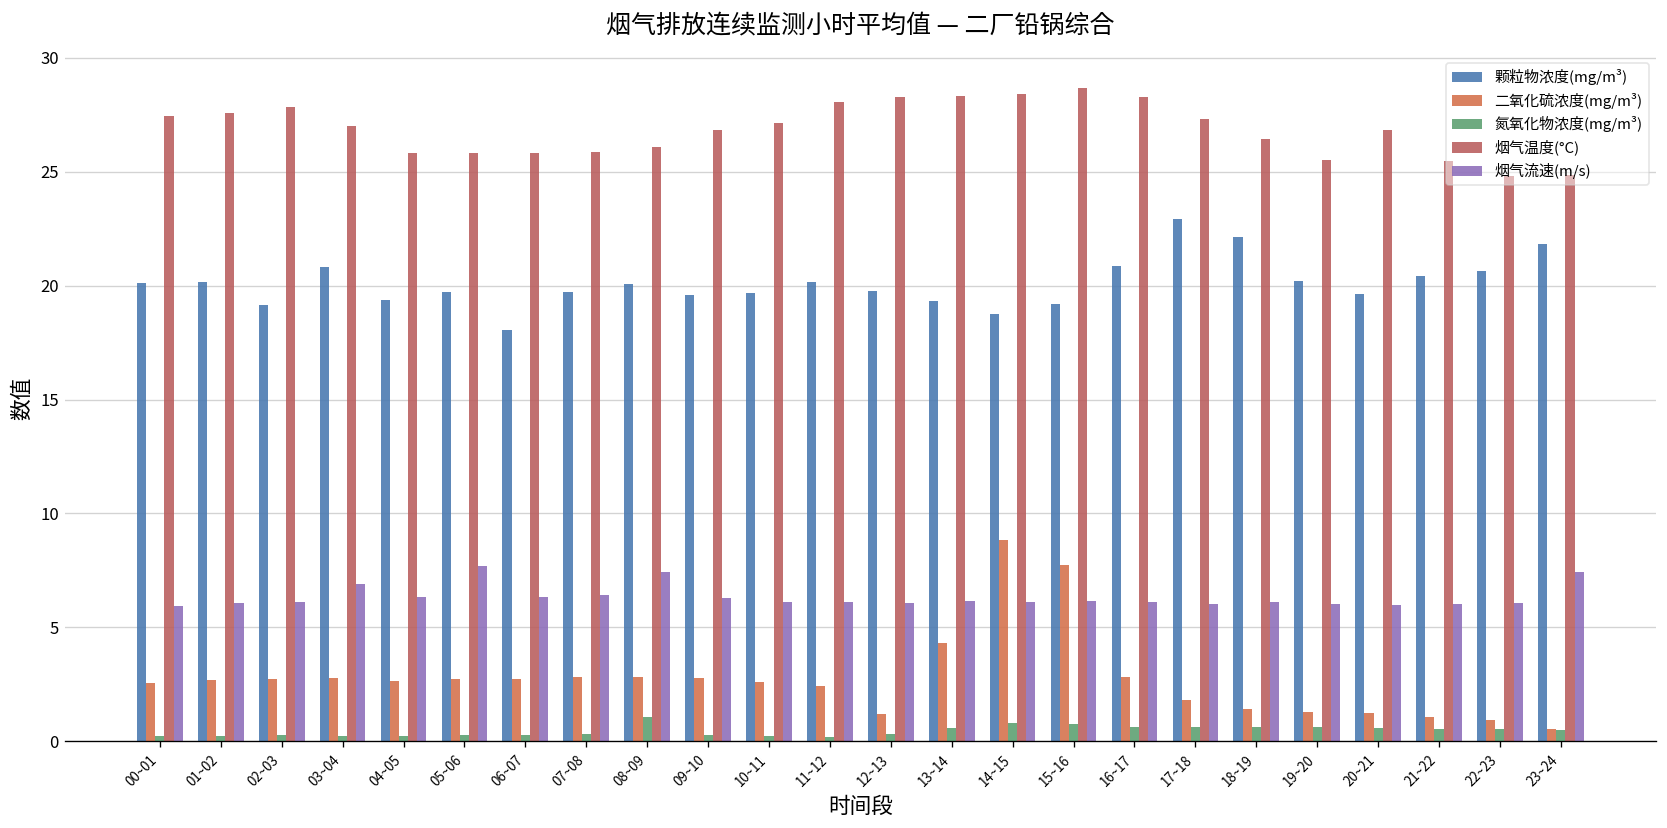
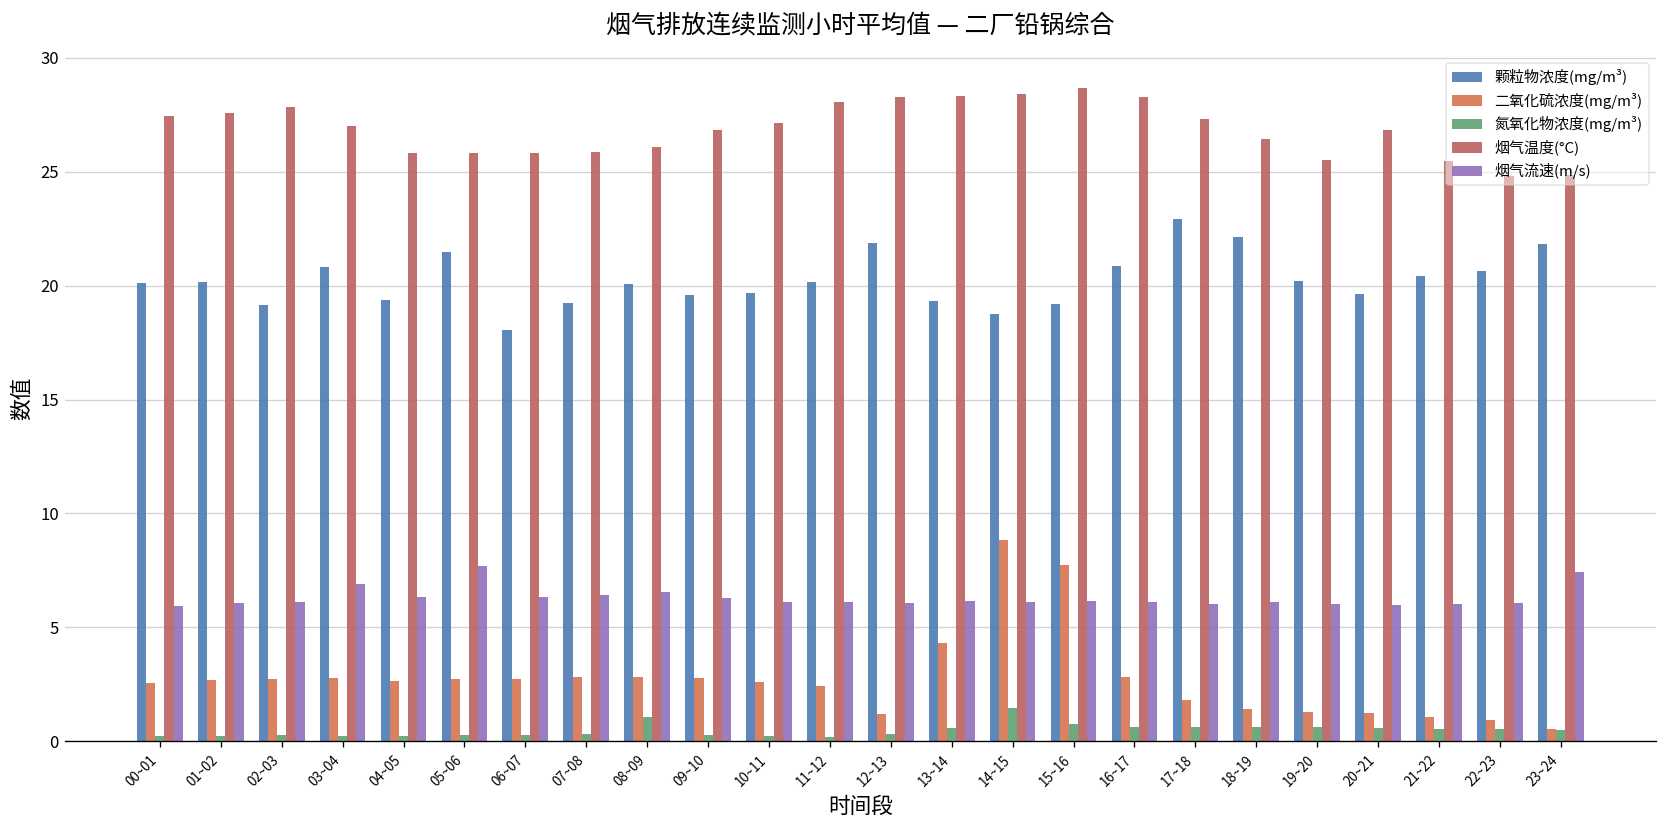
颗粒物浓度(mg/m³), 05~06: 19.7 -> 21.5
颗粒物浓度(mg/m³), 07~08: 19.7 -> 19.2
烟气流速(m/s), 08~09: 7.4 -> 6.6
颗粒物浓度(mg/m³), 12~13: 19.8 -> 21.9
氮氧化物浓度(mg/m³), 14~15: 0.8 -> 1.5
